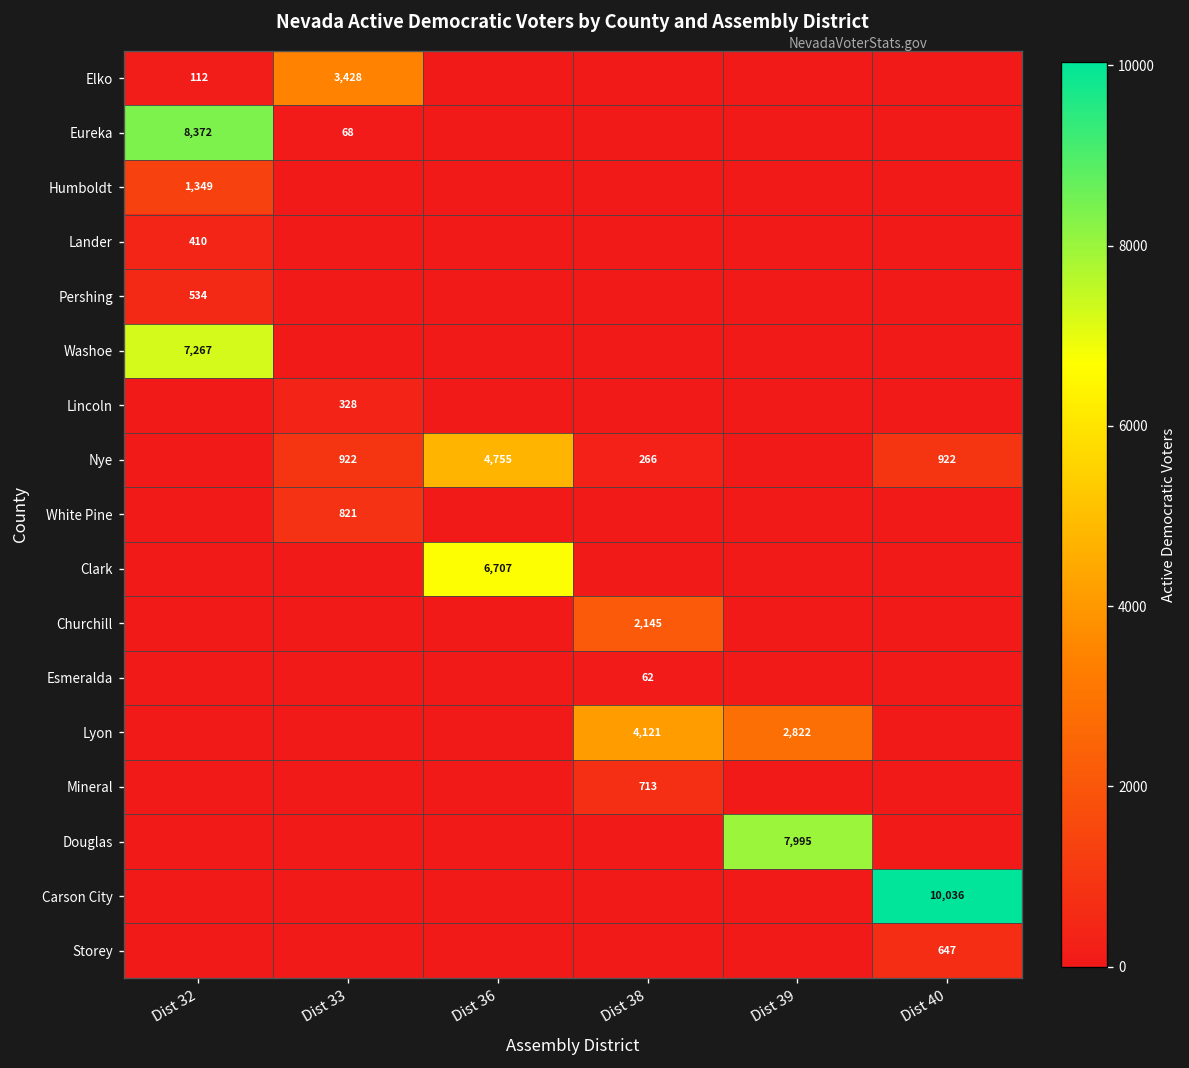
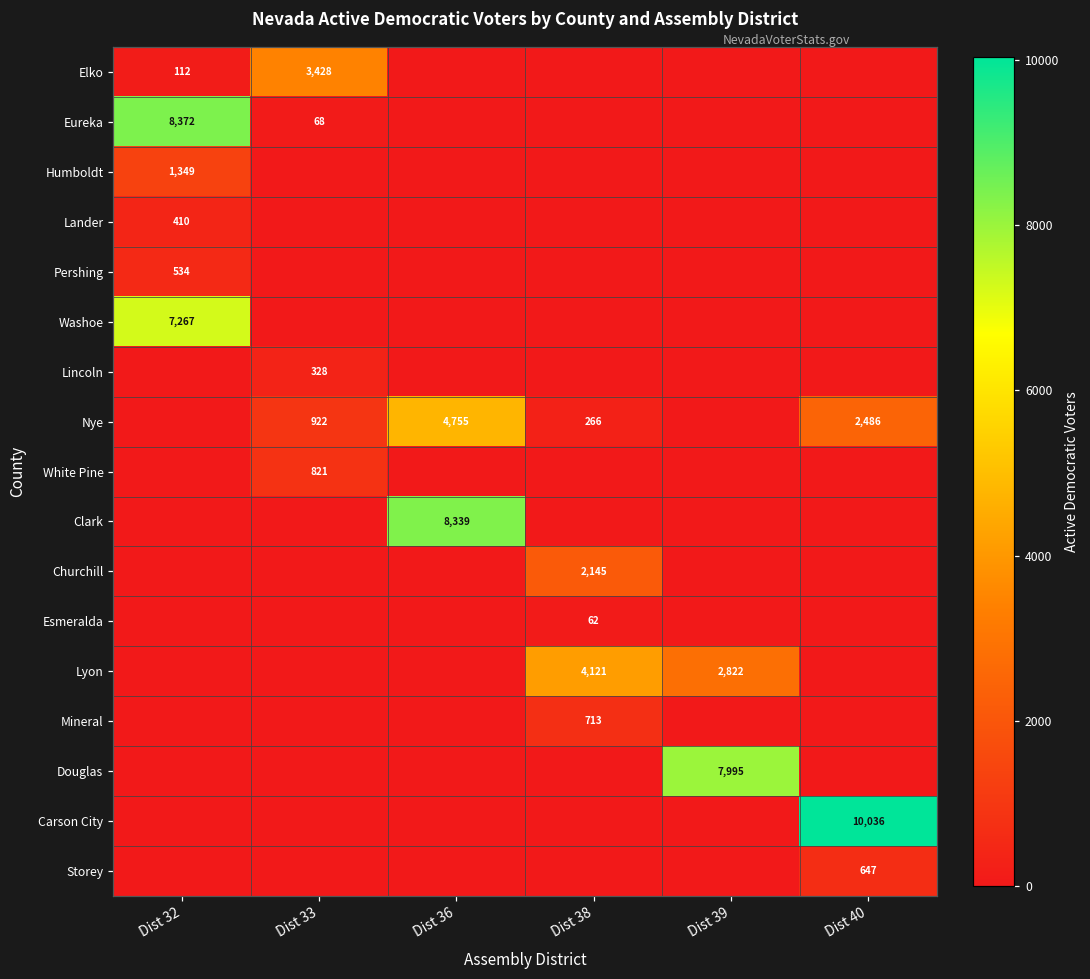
Nye, Dist 40: 922 -> 2,486
Clark, Dist 36: 6,707 -> 8,339
